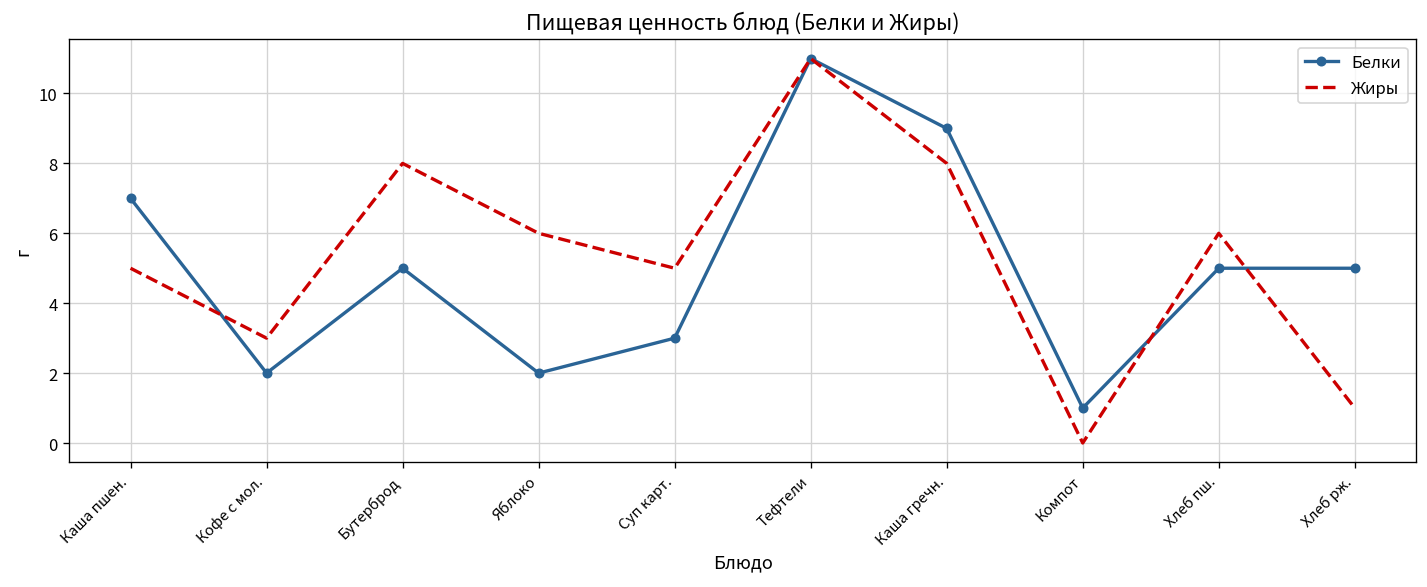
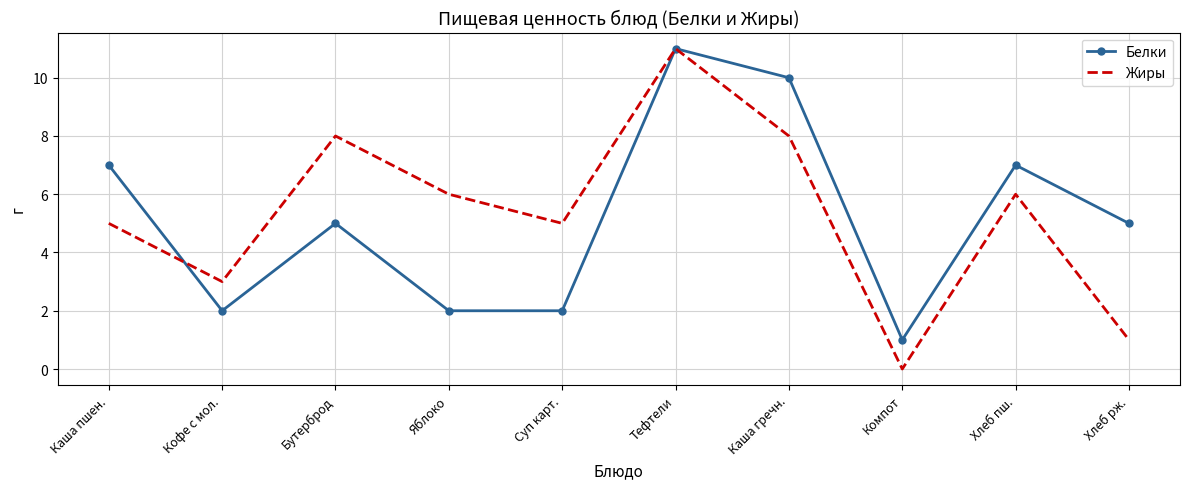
Белки, Суп карт.: 3 -> 2
Белки, Каша гречн.: 9 -> 10
Белки, Хлеб пш.: 5 -> 7
